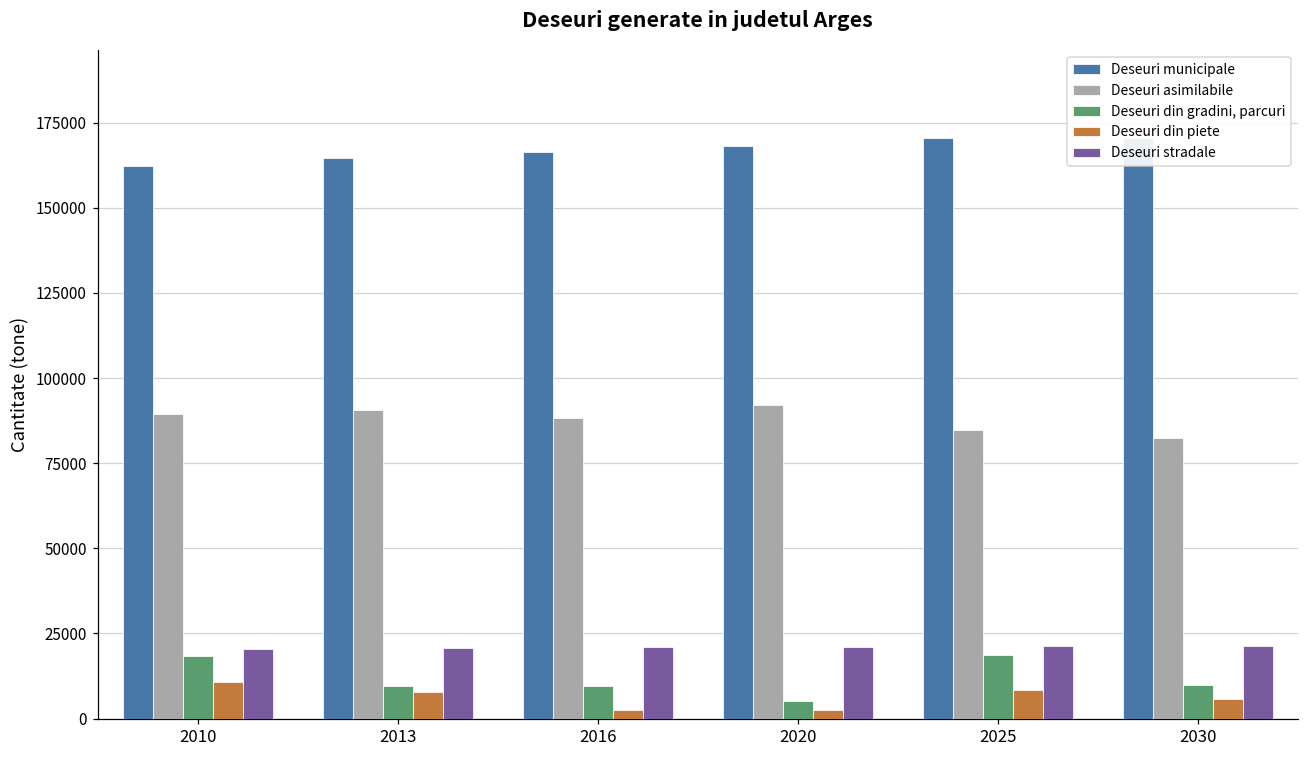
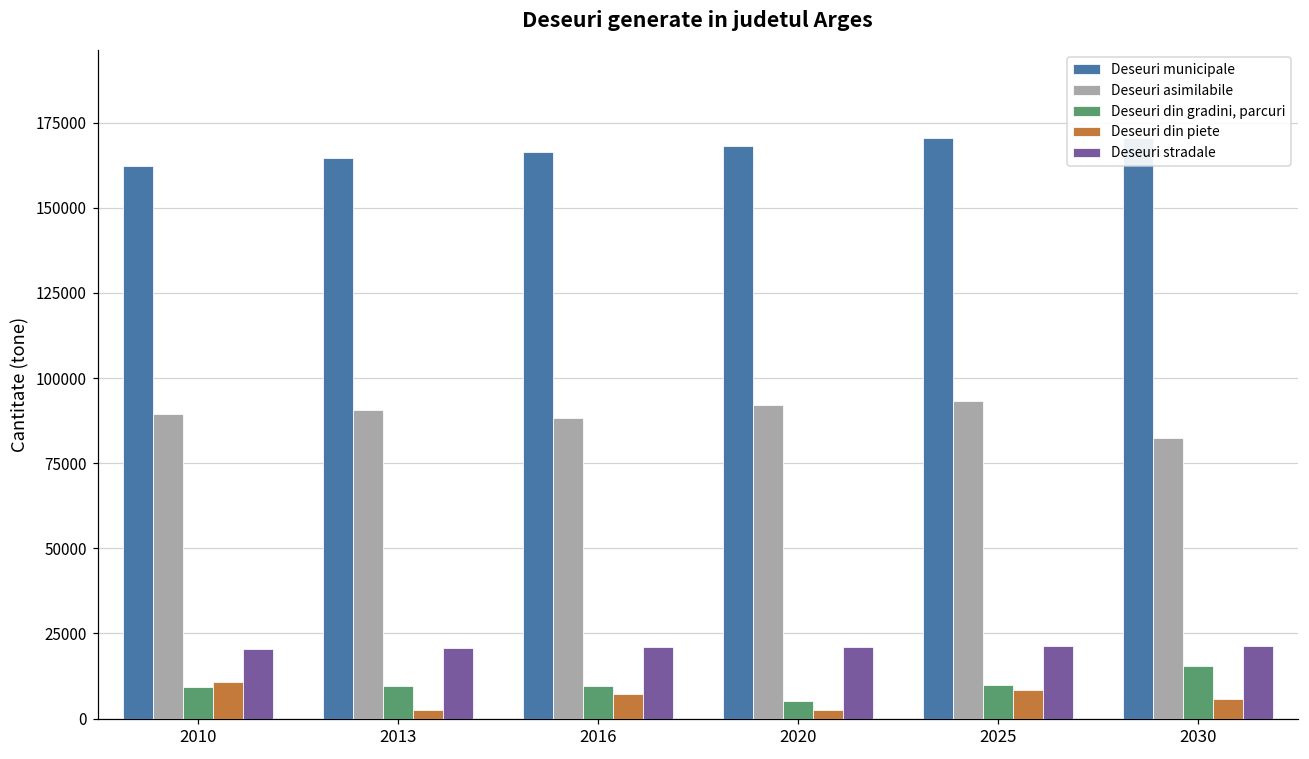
Deseuri din gradini, parcuri, 2010: 18000 -> 9000
Deseuri din piete, 2013: 8000 -> 3000
Deseuri din piete, 2016: 3000 -> 7000
Deseuri asimilabile, 2025: 85000 -> 93000
Deseuri din gradini, parcuri, 2025: 19000 -> 10000
Deseuri din gradini, parcuri, 2030: 10000 -> 15000
